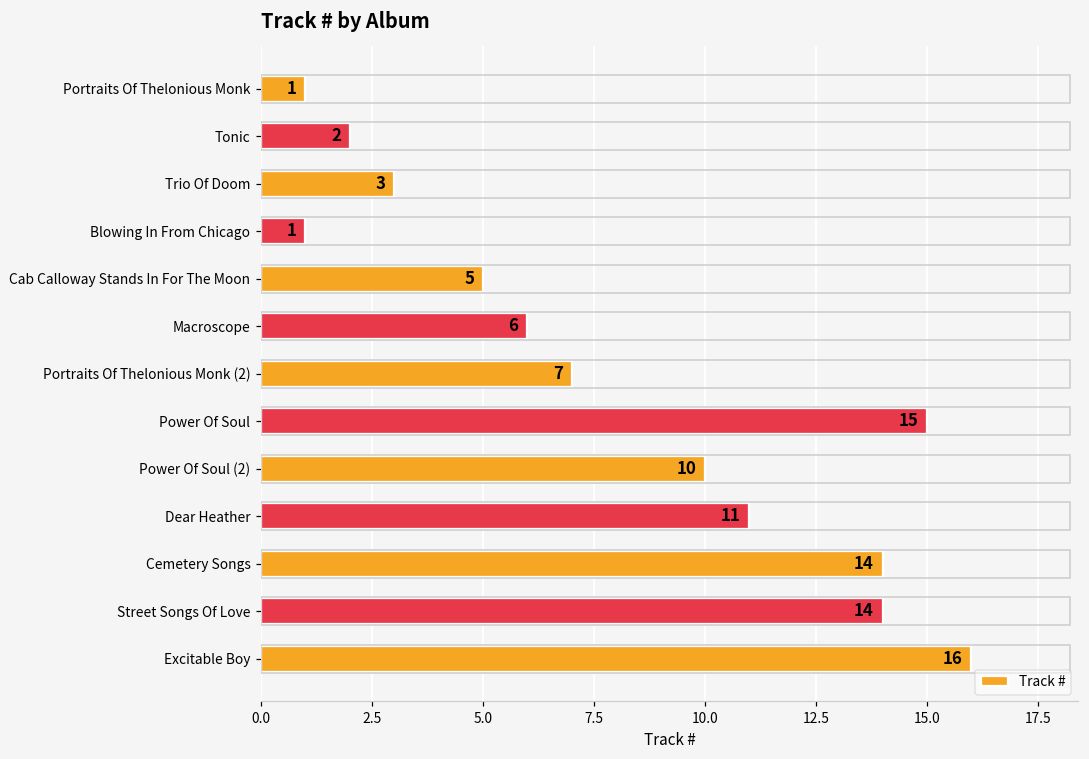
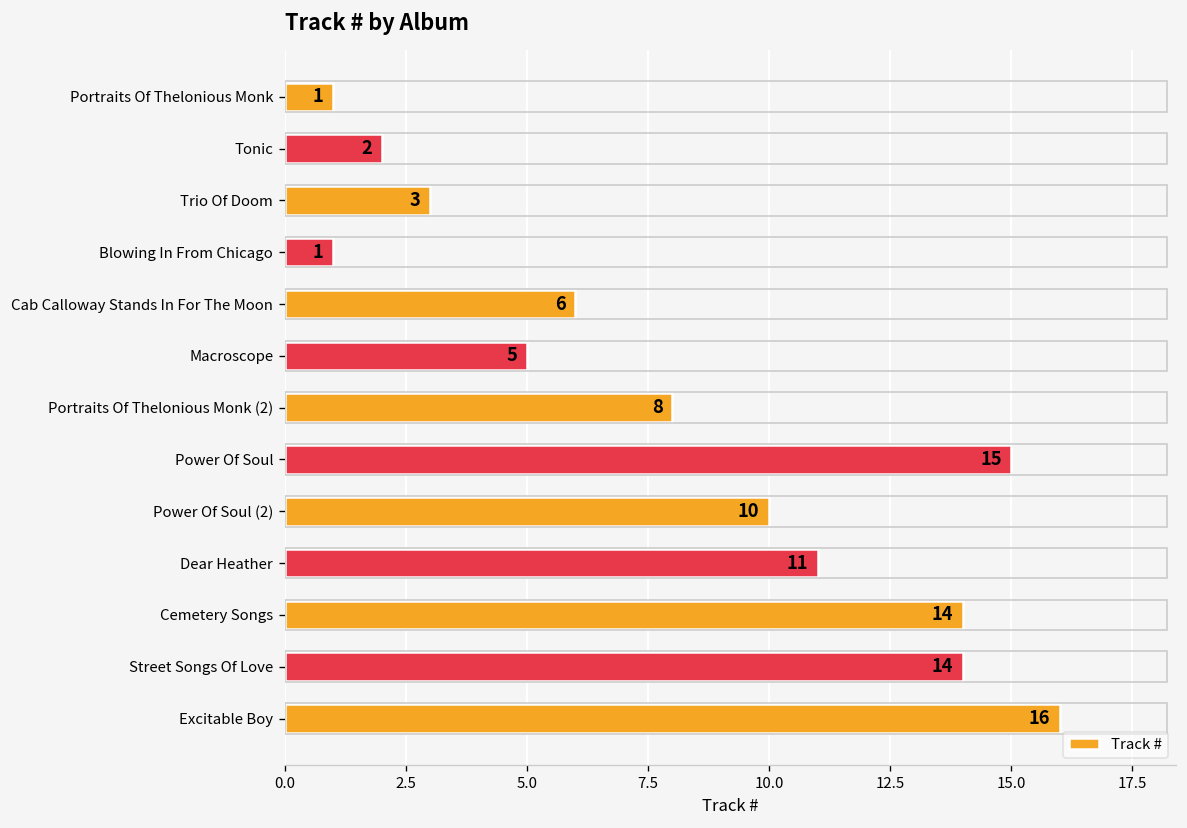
Cab Calloway Stands In For The Moon: 5 -> 6
Macroscope: 6 -> 5
Portraits Of Thelonious Monk (2): 7 -> 8
